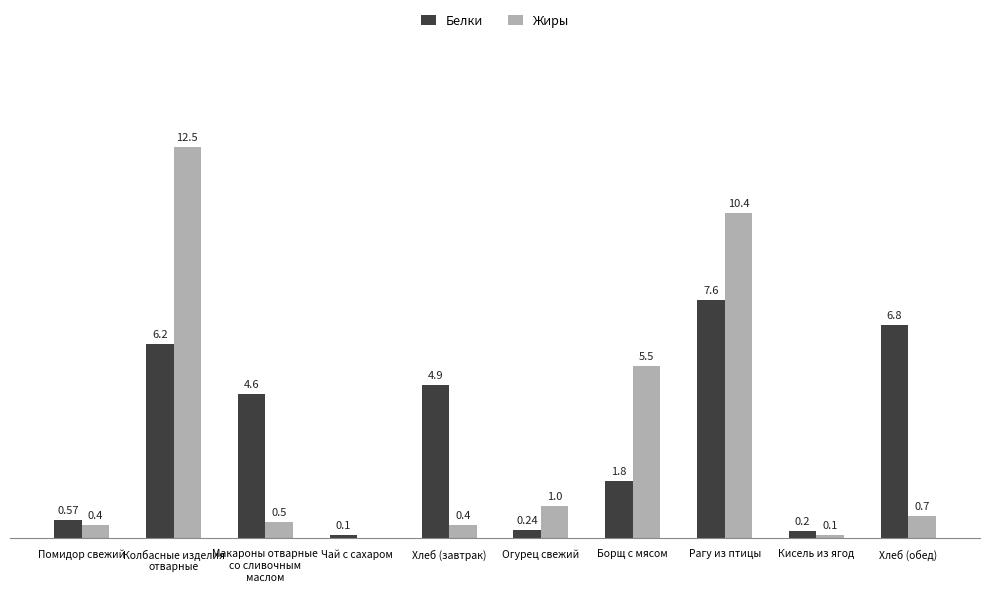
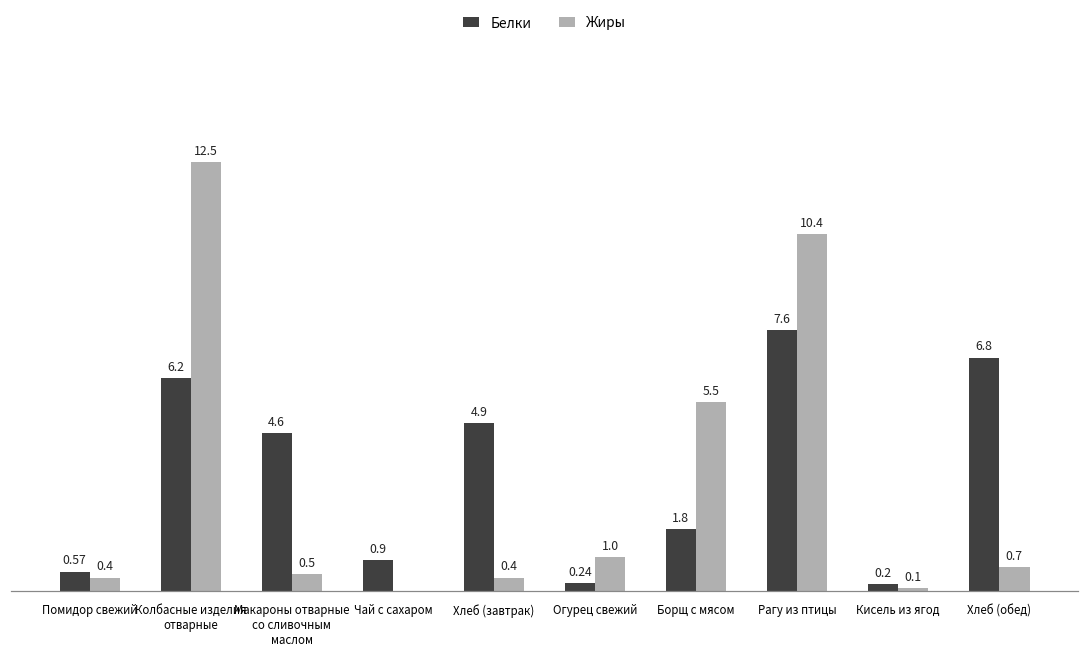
Белки, Чай с сахаром: 0.1 -> 0.9
